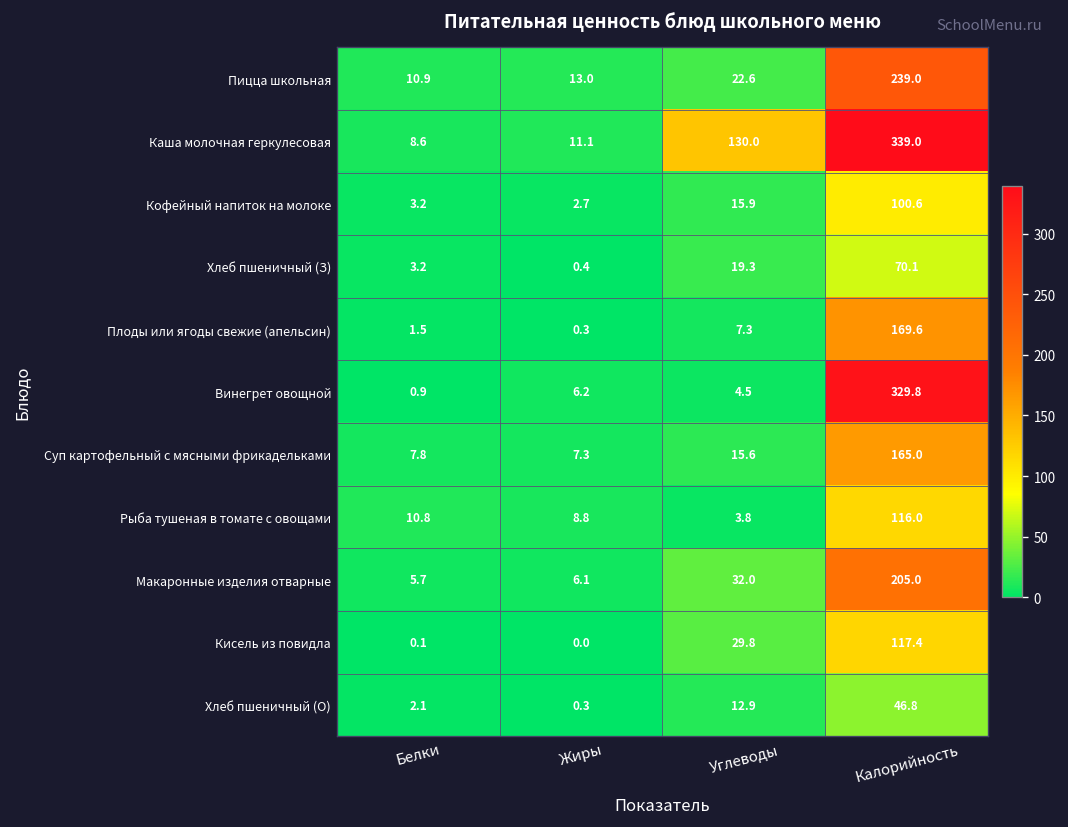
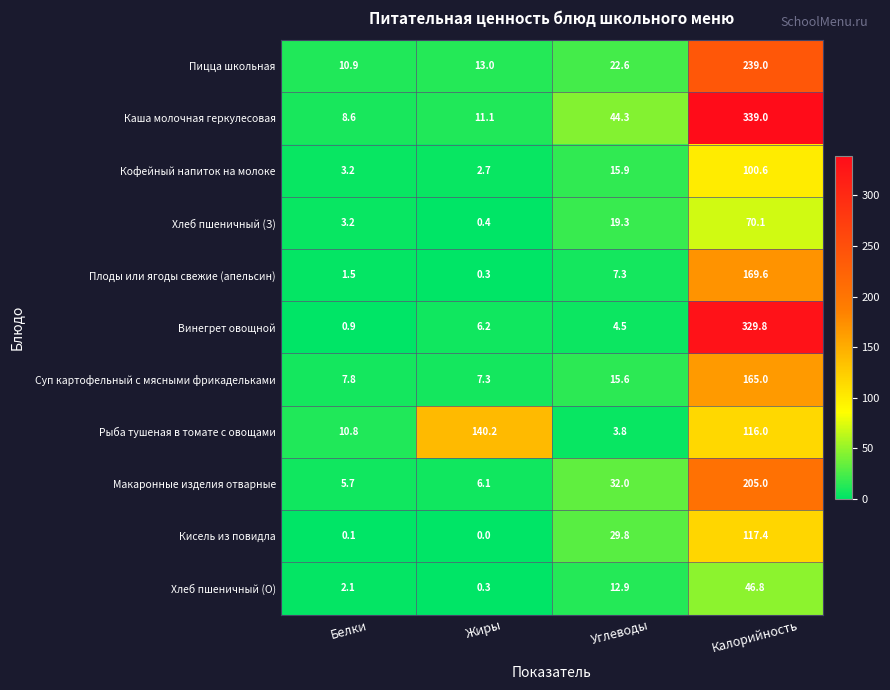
Каша молочная геркулесовая, Углеводы: 130.0 -> 44.3
Рыба тушеная в томате с овощами, Жиры: 8.8 -> 140.2
